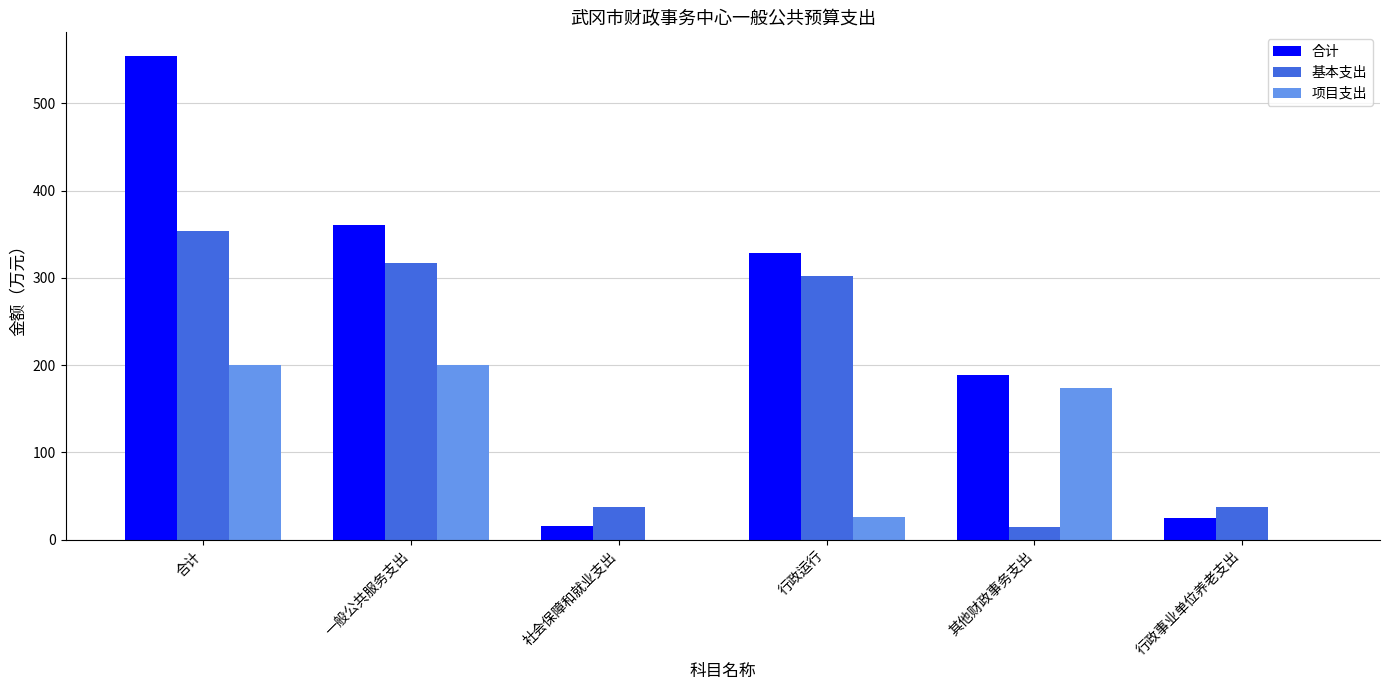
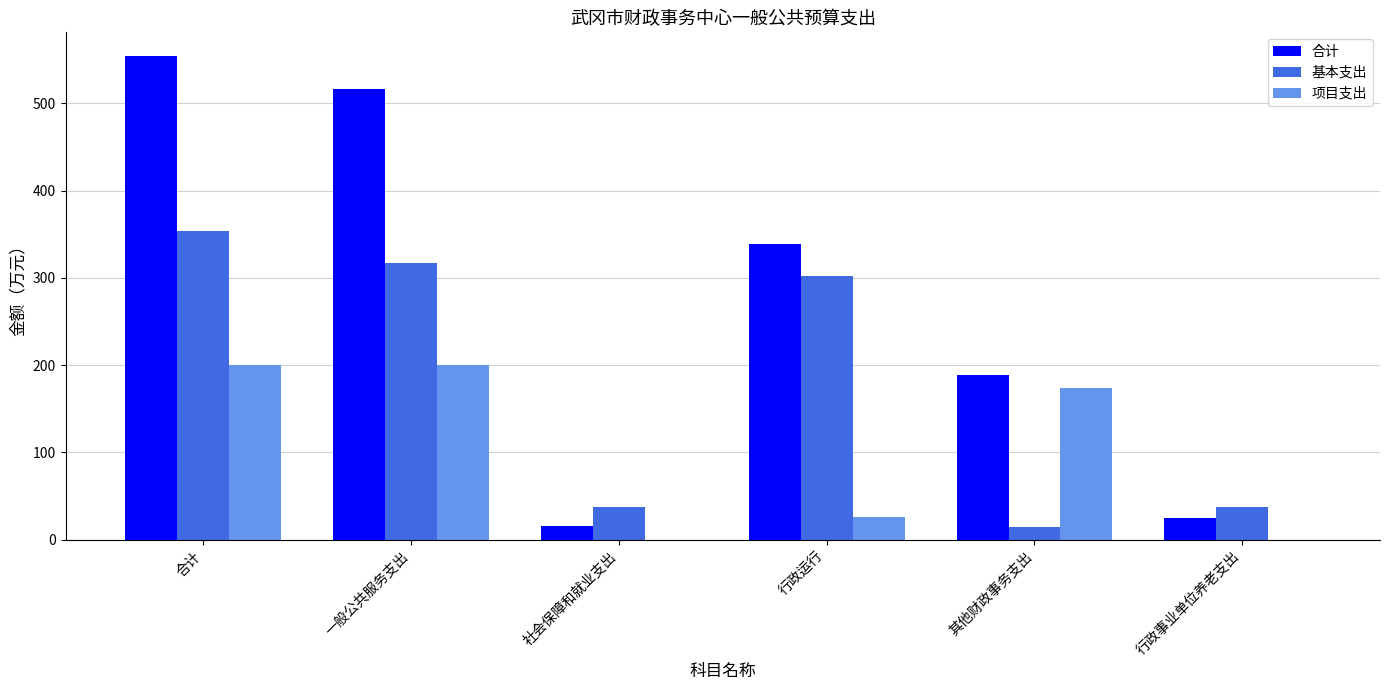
合计, 一般公共服务支出: 360 -> 520
合计, 行政运行: 330 -> 340
